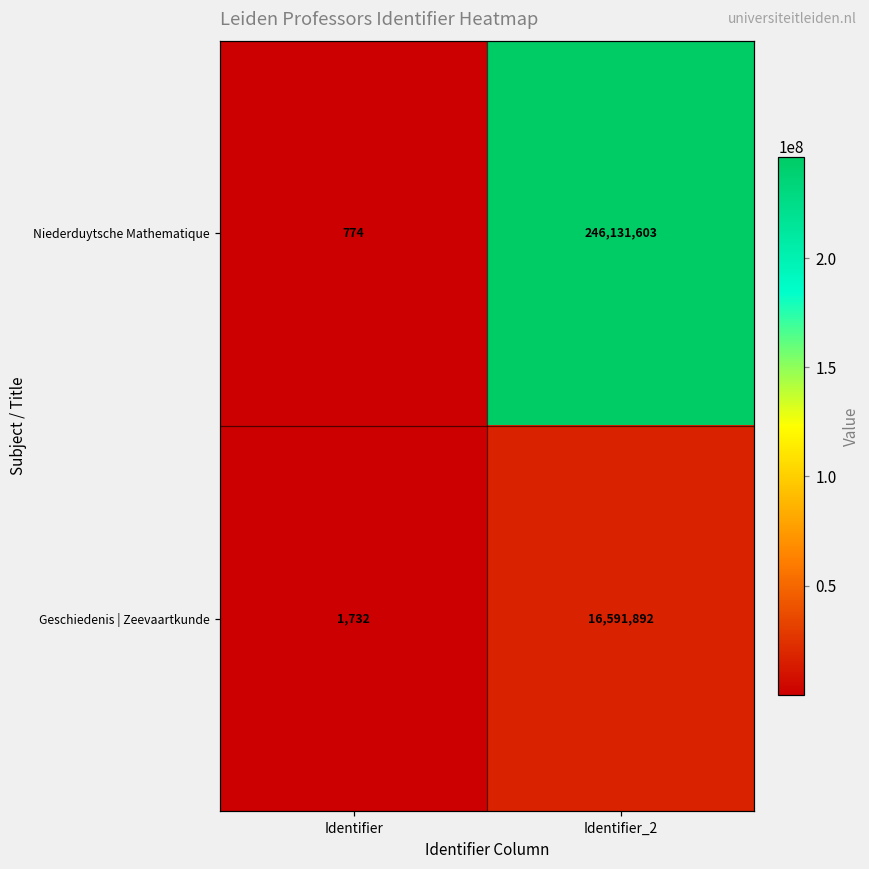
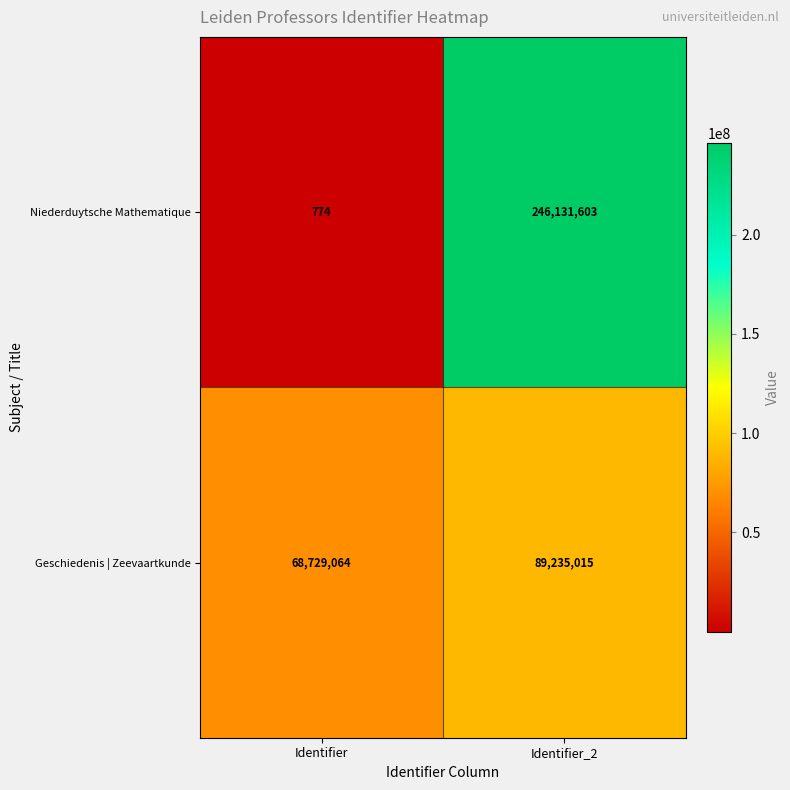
Geschiedenis | Zeevaartkunde, Identifier: 1,732 -> 68,729,064
Geschiedenis | Zeevaartkunde, Identifier_2: 16,591,892 -> 89,235,015
